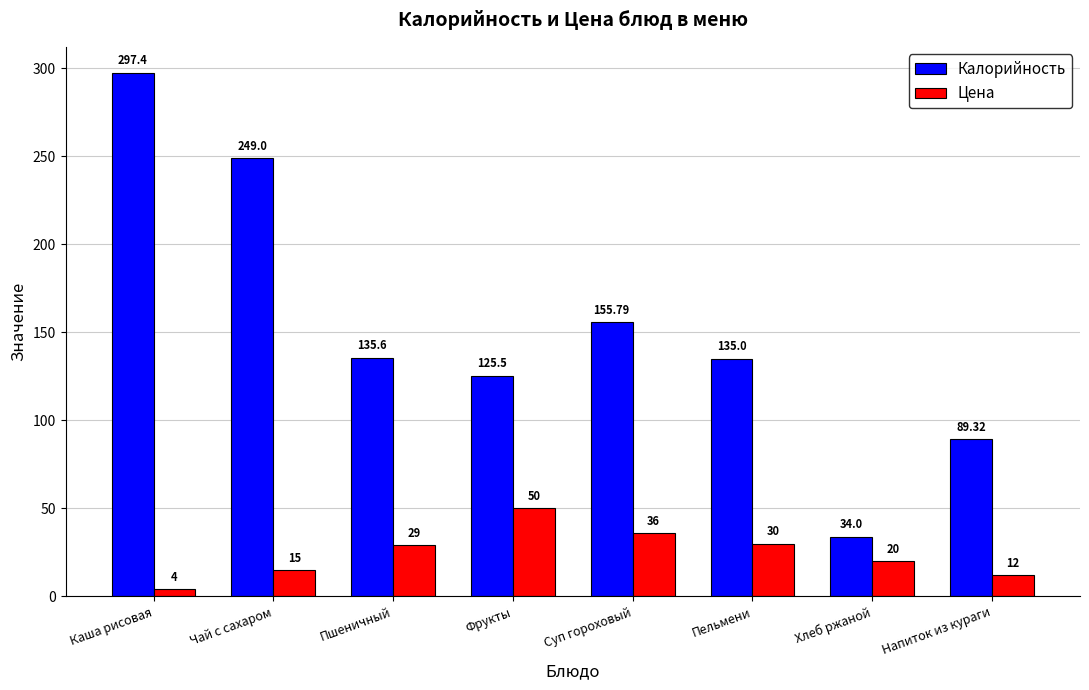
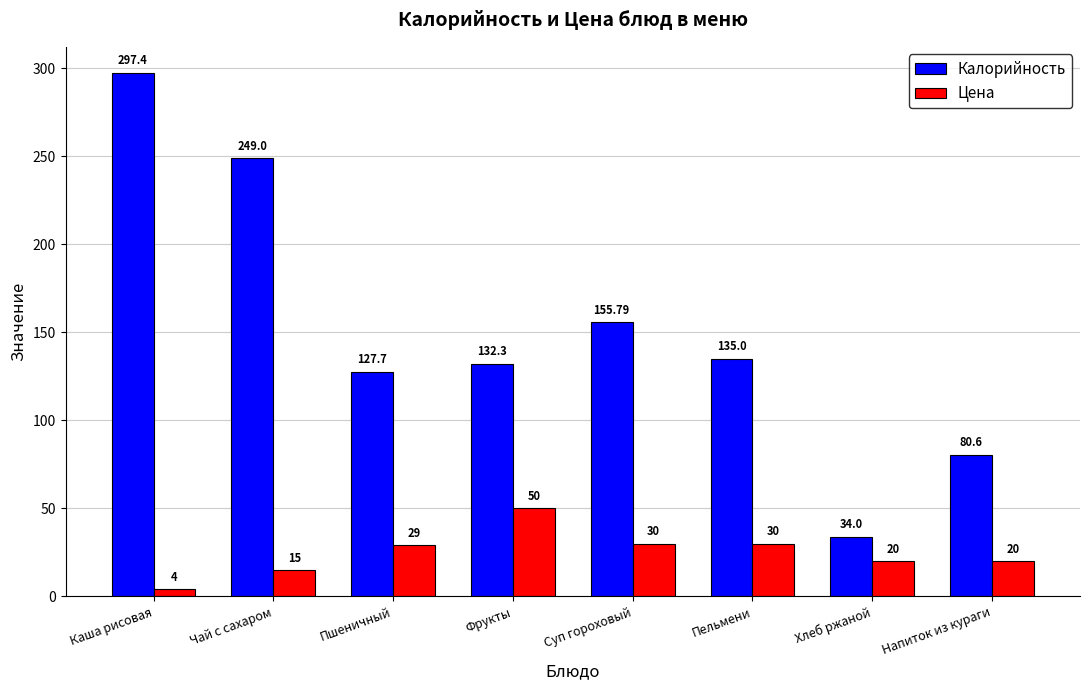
Калорийность, Пшеничный: 135.6 -> 127.7
Калорийность, Фрукты: 125.5 -> 132.3
Цена, Суп гороховый: 36 -> 30
Калорийность, Напиток из кураги: 89.32 -> 80.6
Цена, Напиток из кураги: 12 -> 20
